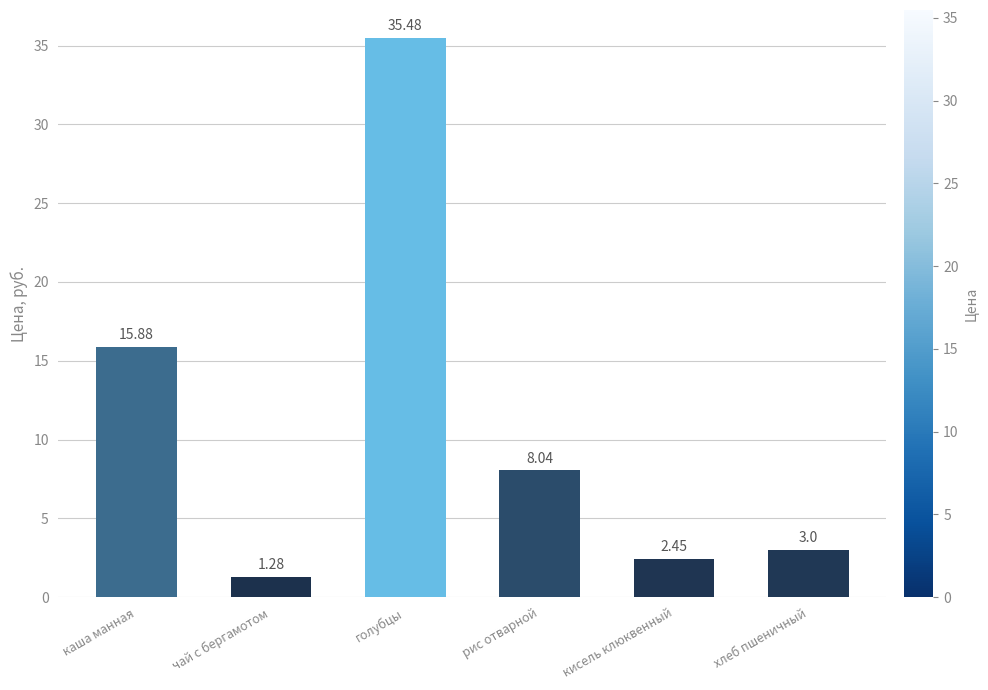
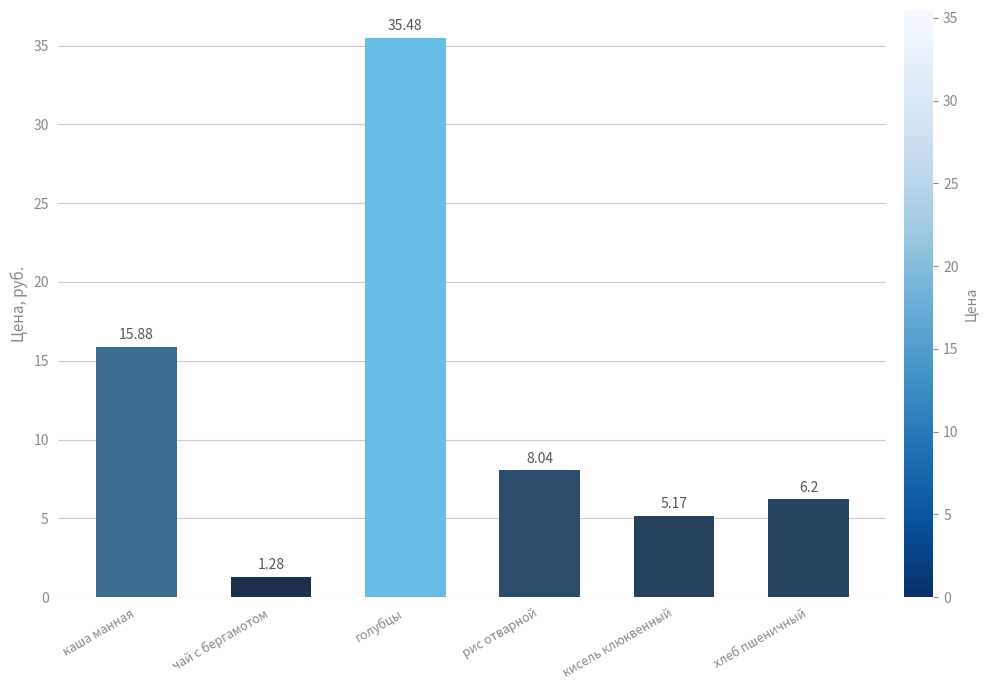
кисель клюквенный: 2.45 -> 5.17
хлеб пшеничный: 3.0 -> 6.2
